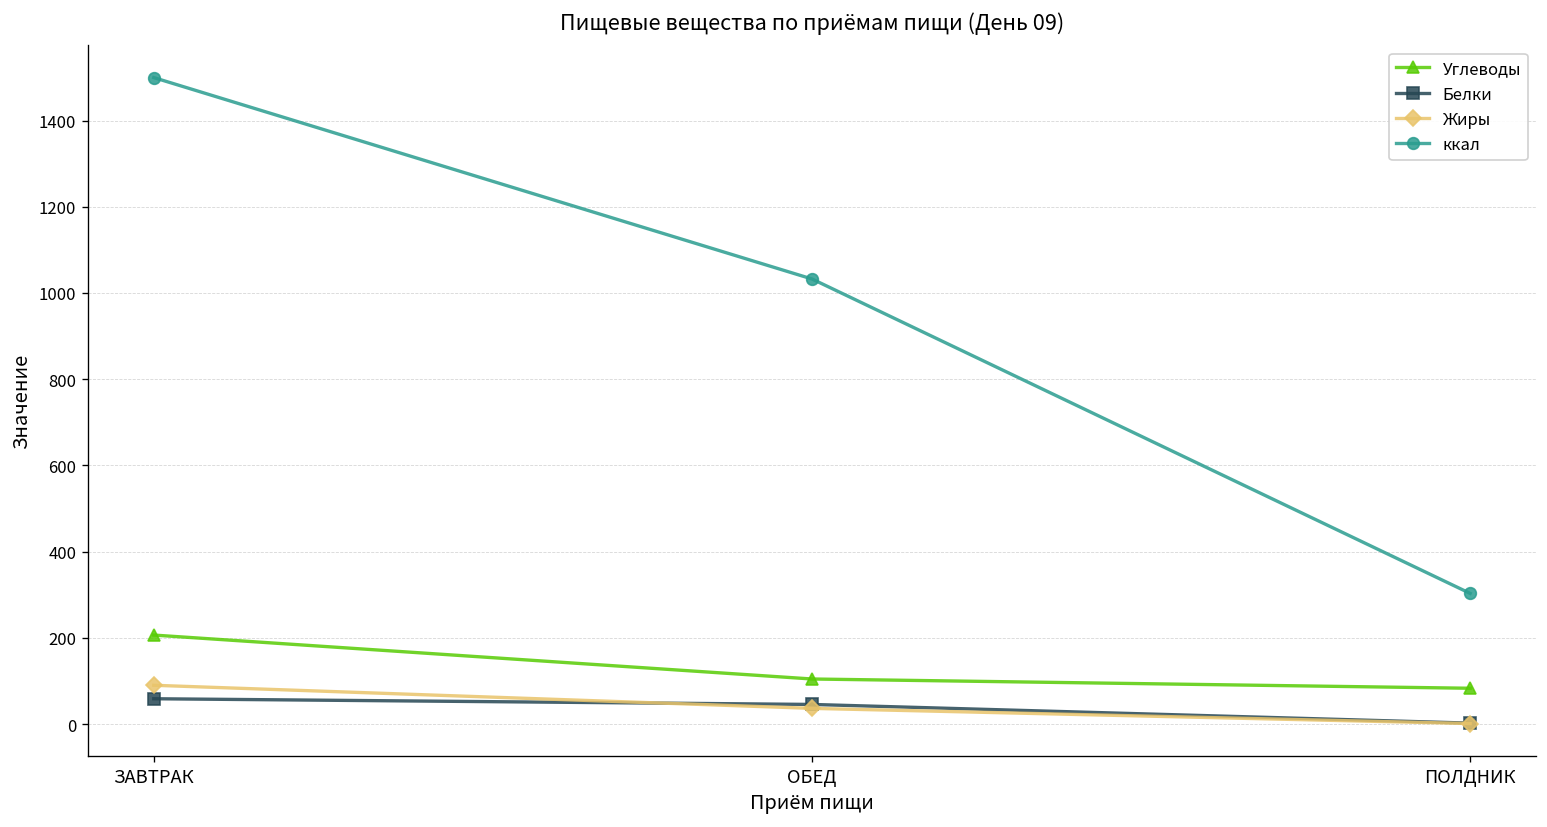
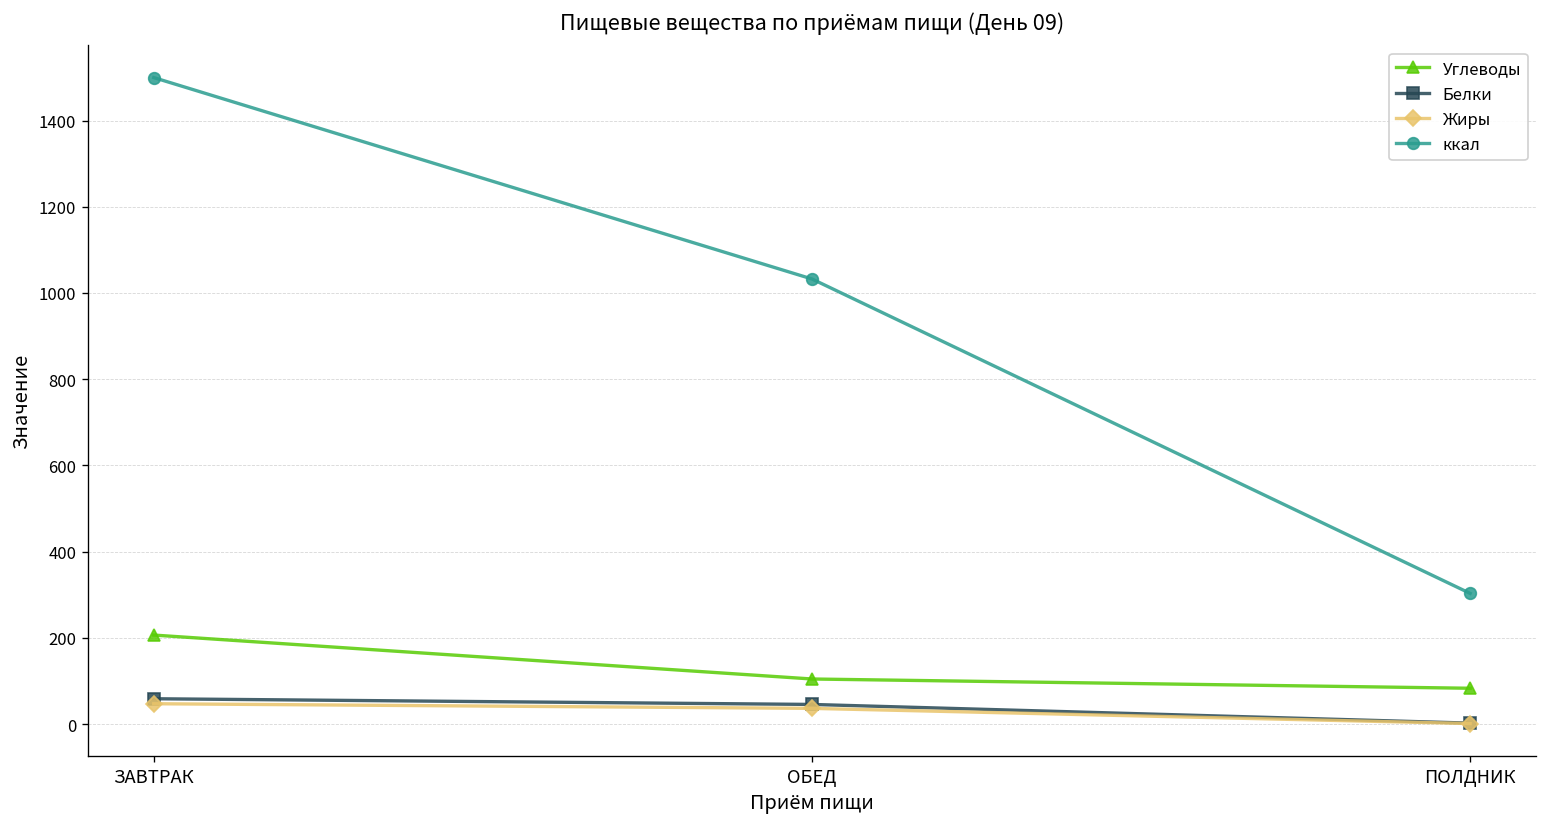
Жиры, ЗАВТРАК: 90 -> 50
